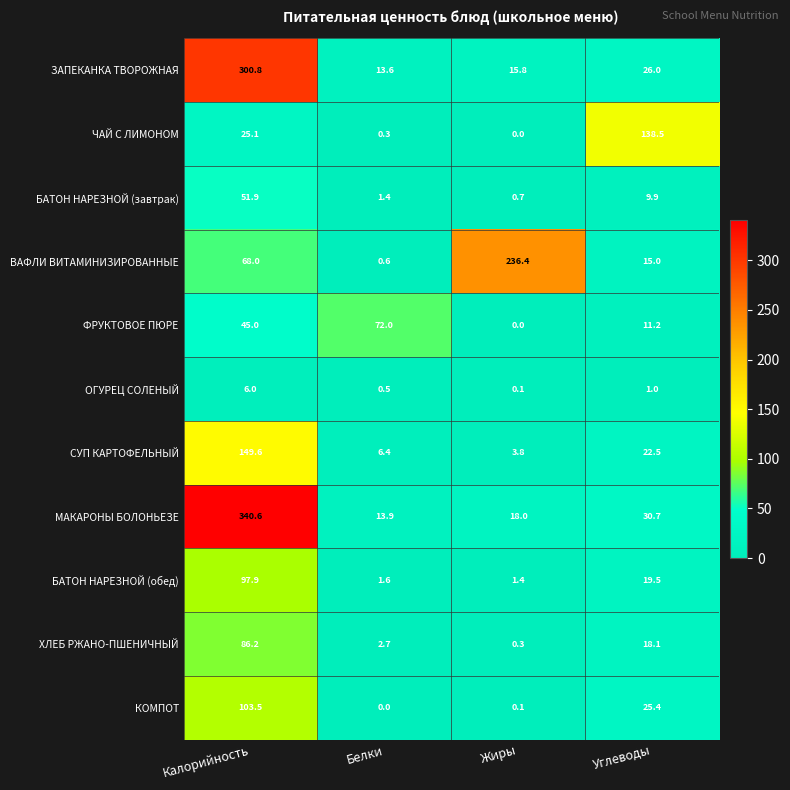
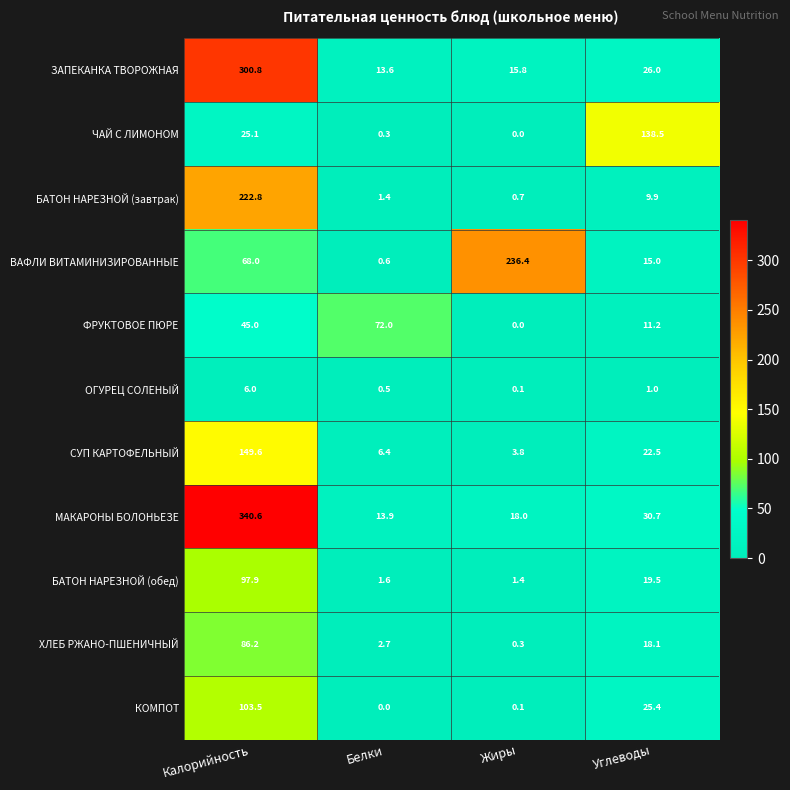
БАТОН НАРЕЗНОЙ (завтрак), Калорийность: 51.9 -> 222.8
